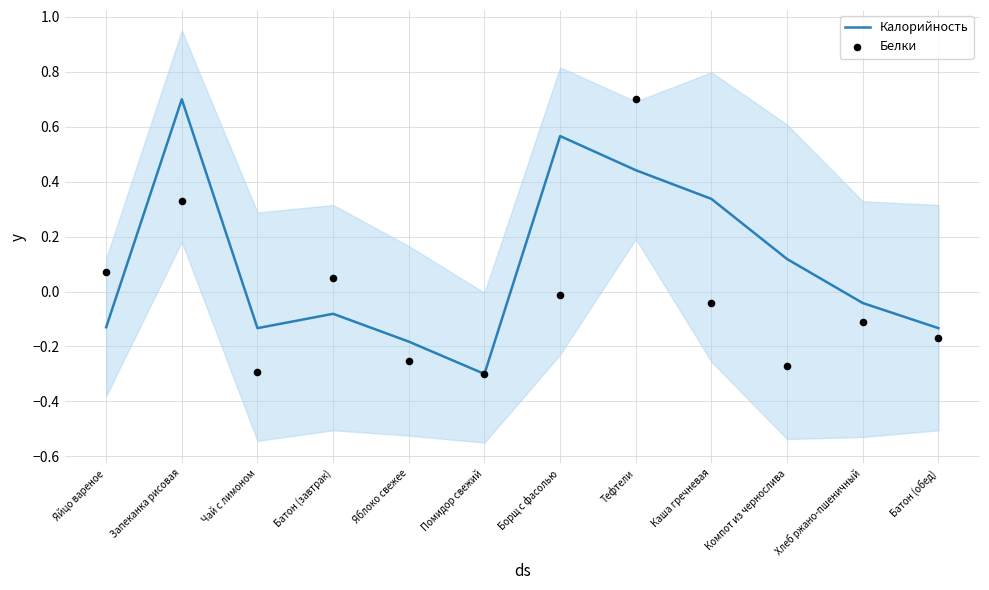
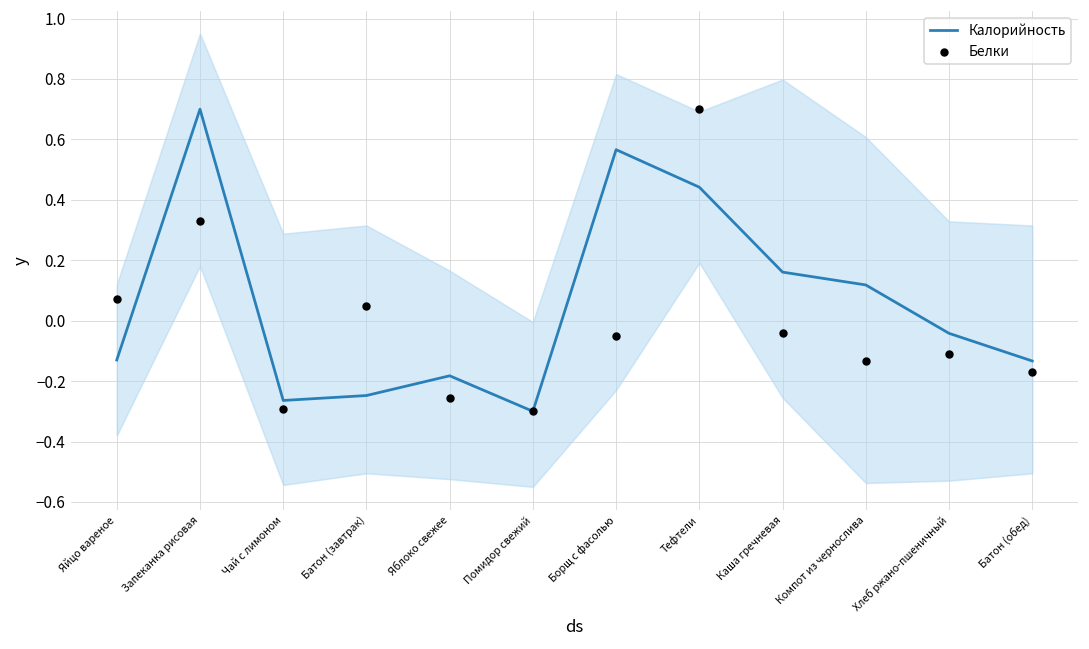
Калорийность, Чай с лимоном: -0.13 -> -0.26
Калорийность, Батон (завтрак): -0.08 -> -0.25
Белки, Борщ с фасолью: -0.01 -> -0.05
Калорийность, Каша гречневая: 0.34 -> 0.16
Белки, Компот из чернослива: -0.27 -> -0.13
